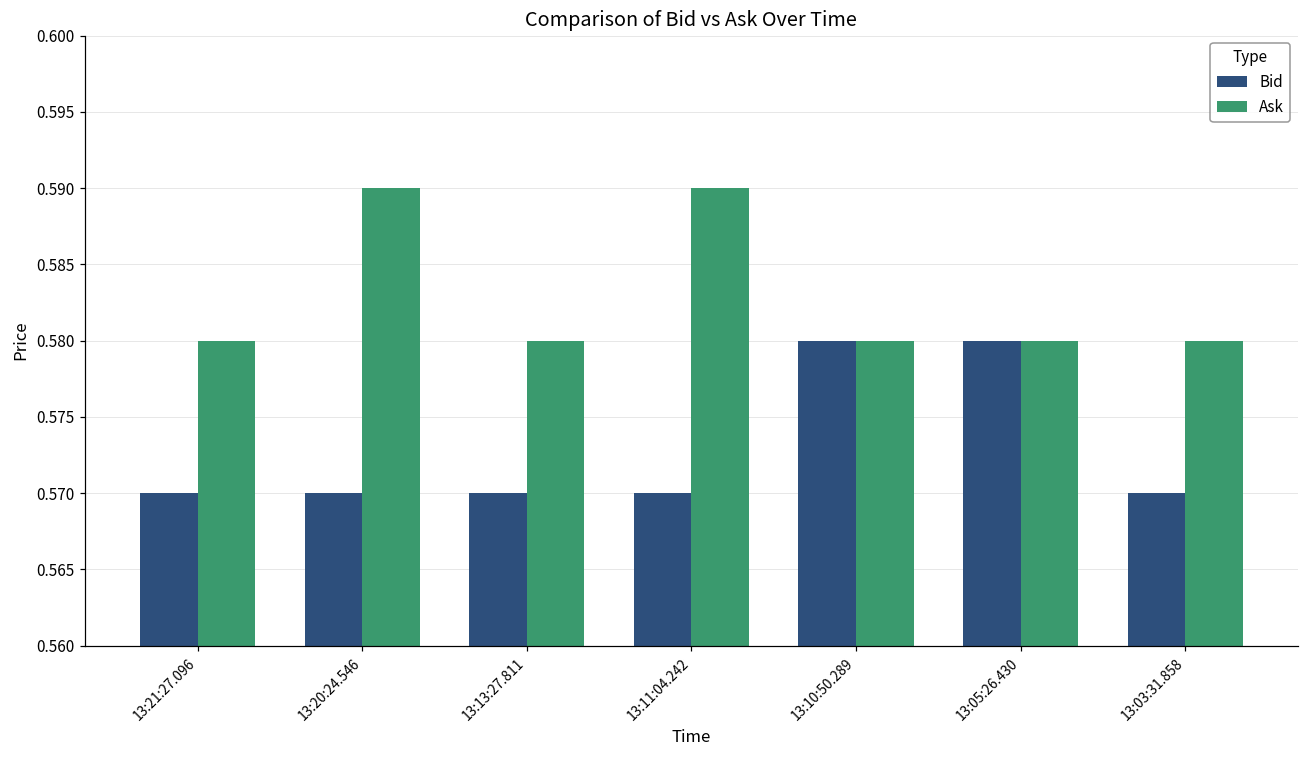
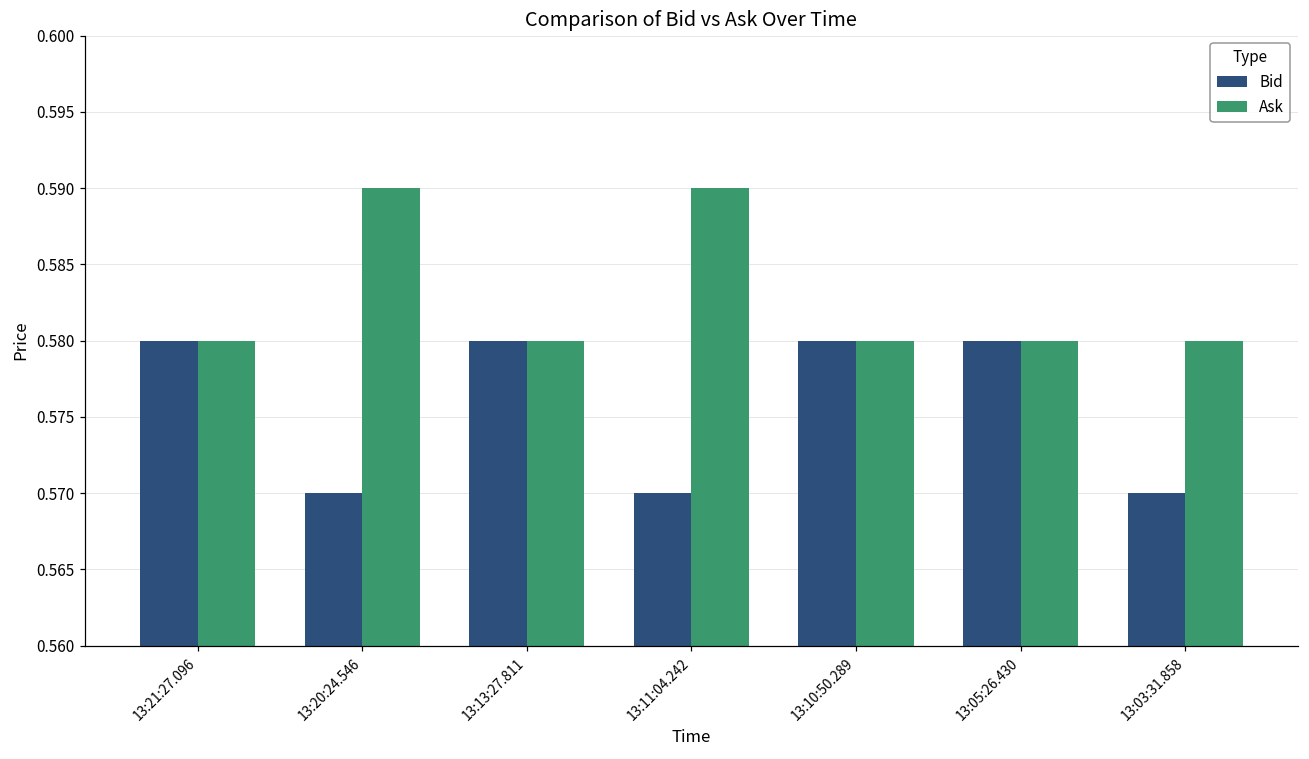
Bid, 13:21:27.096: 0.57 -> 0.58
Bid, 13:13:27.811: 0.57 -> 0.58
